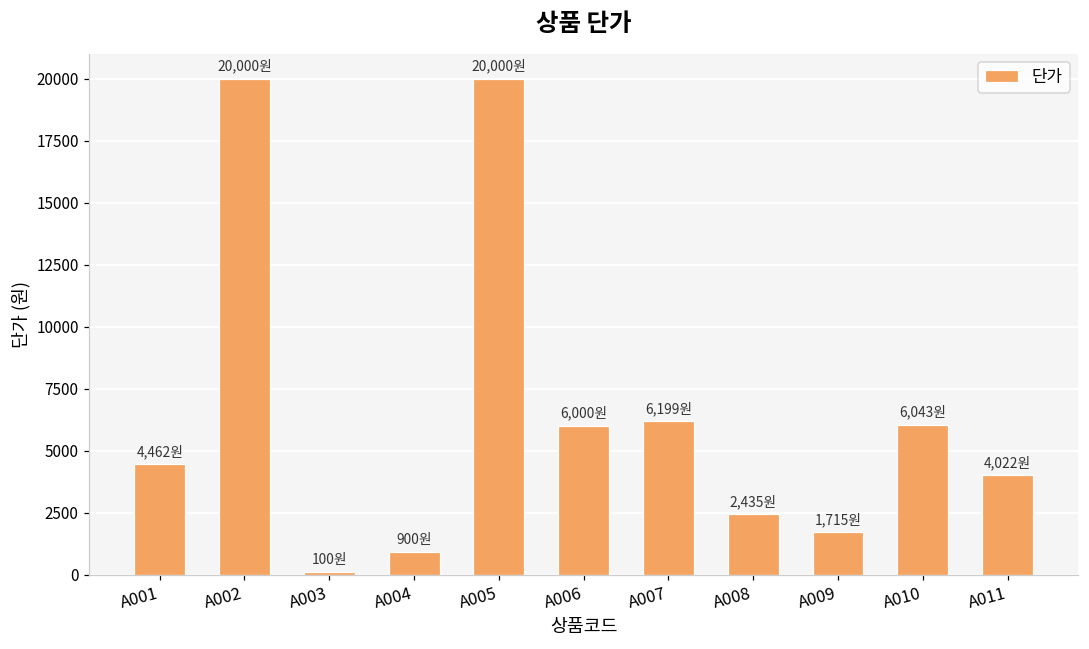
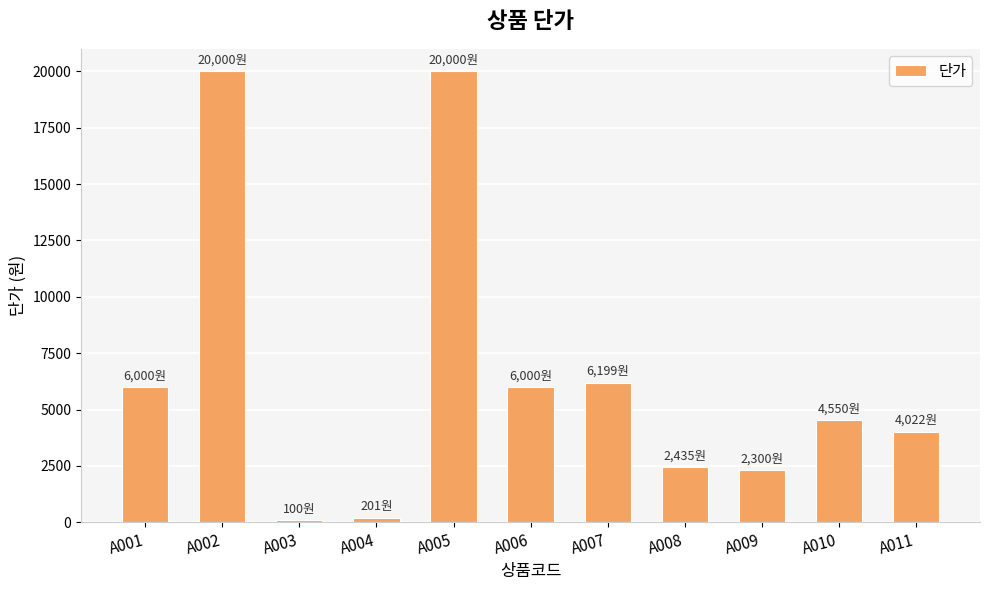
A001: 4,462원 -> 6,000원
A004: 900원 -> 201원
A009: 1,715원 -> 2,300원
A010: 6,043원 -> 4,550원
